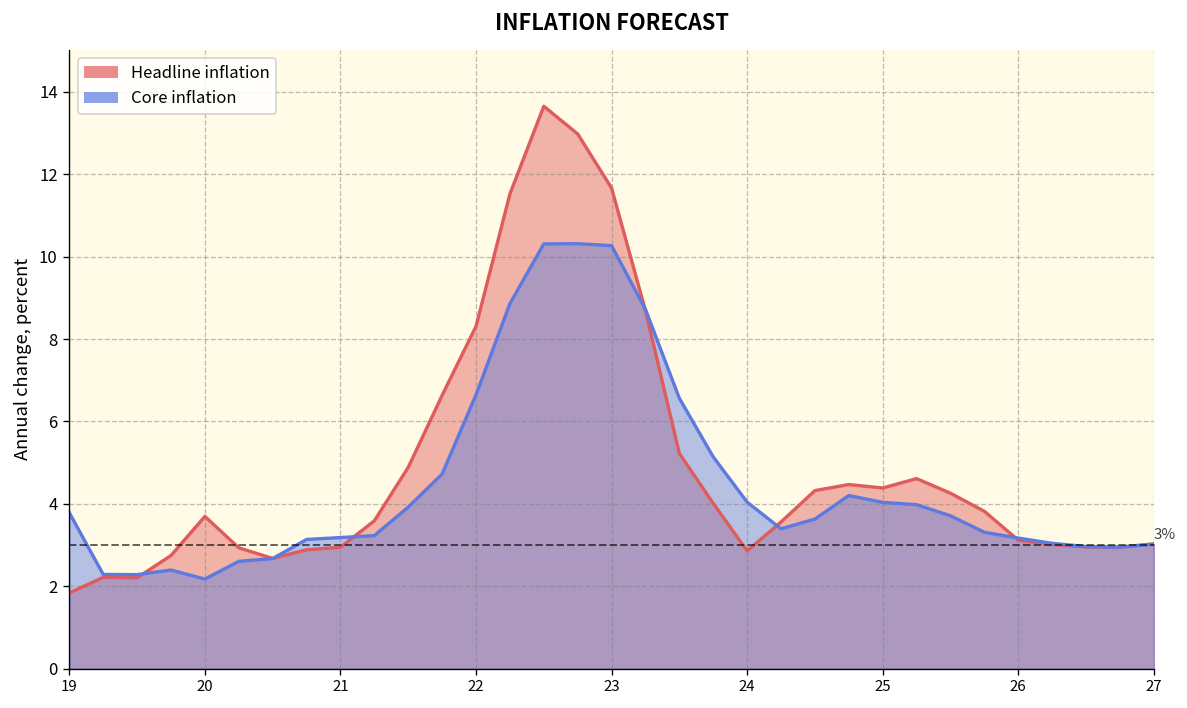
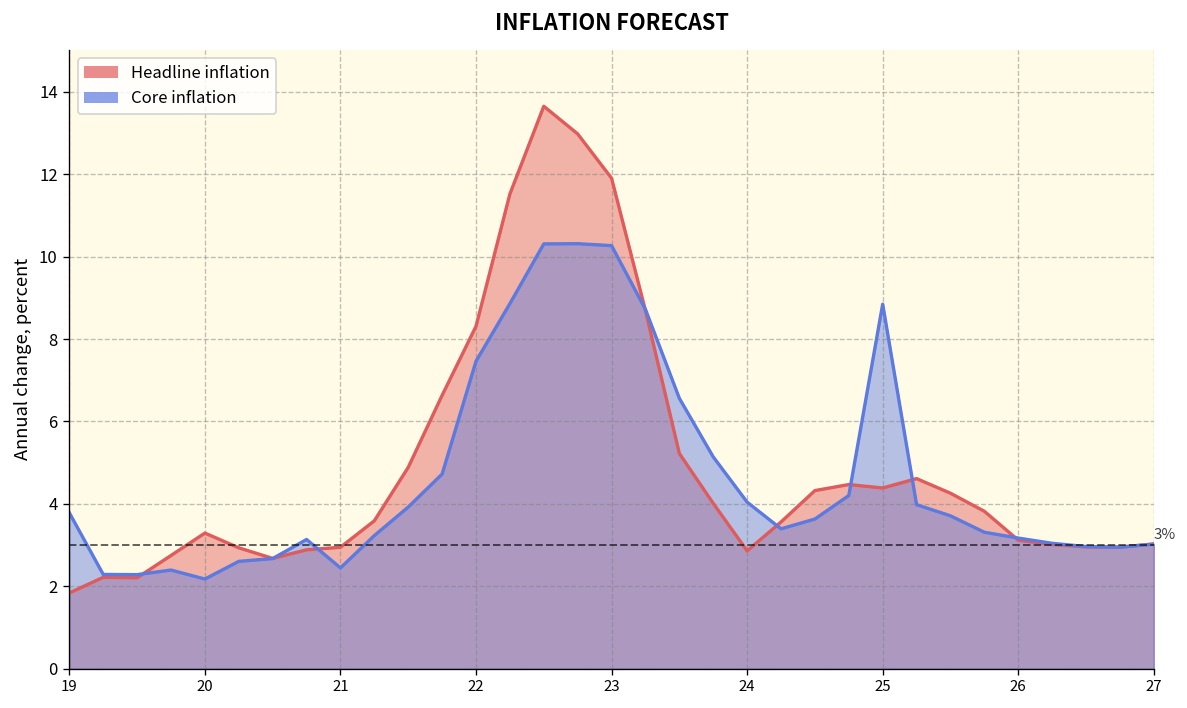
Headline inflation, 20: 3.7 -> 3.3
Core inflation, 21: 3.2 -> 2.4
Core inflation, 22: 6.6 -> 7.5
Headline inflation, 23: 11.7 -> 11.9
Core inflation, 25: 4.0 -> 8.8
